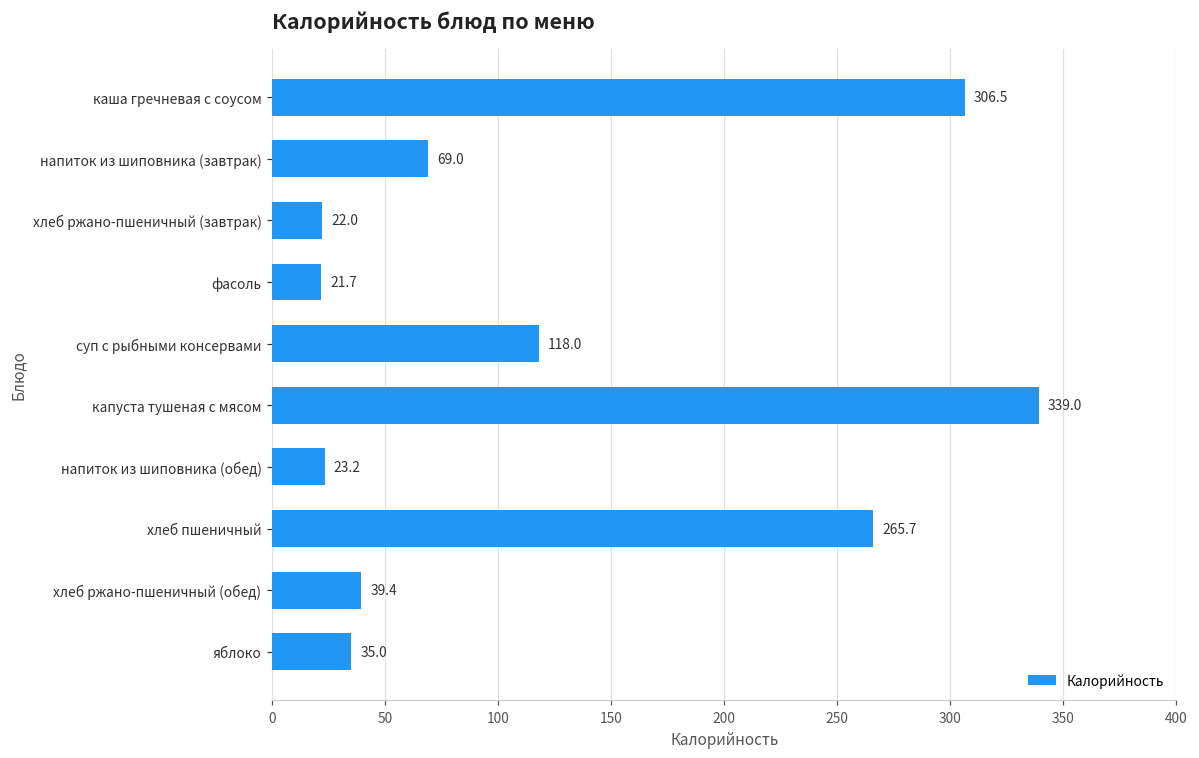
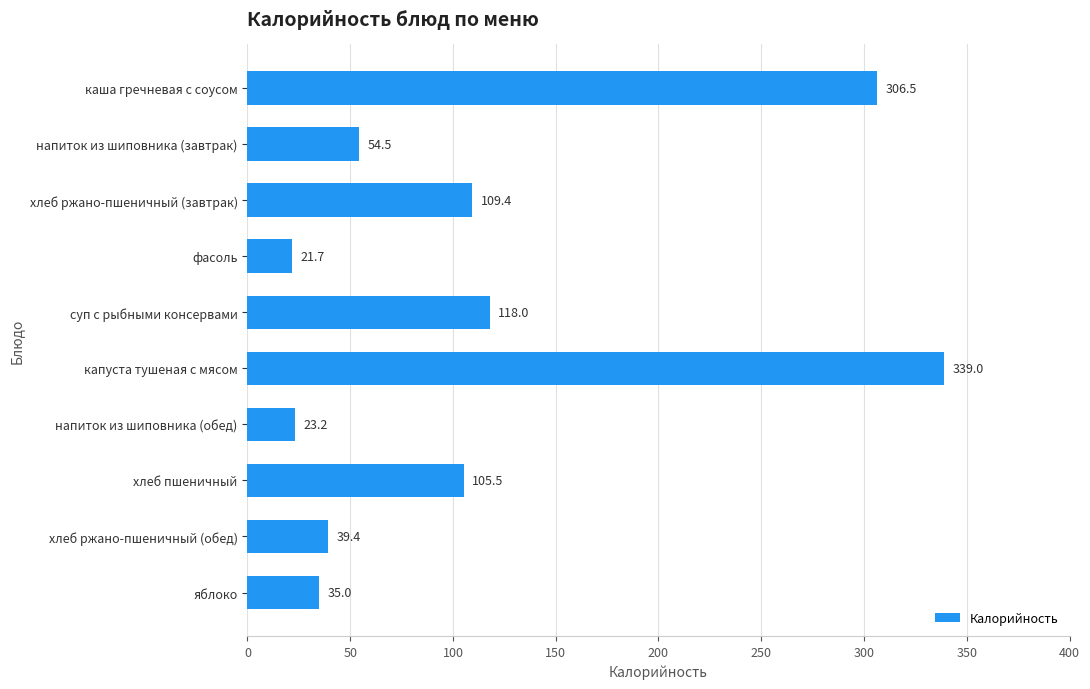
напиток из шиповника (завтрак): 69.0 -> 54.5
хлеб ржано-пшеничный (завтрак): 22.0 -> 109.4
хлеб пшеничный: 265.7 -> 105.5
